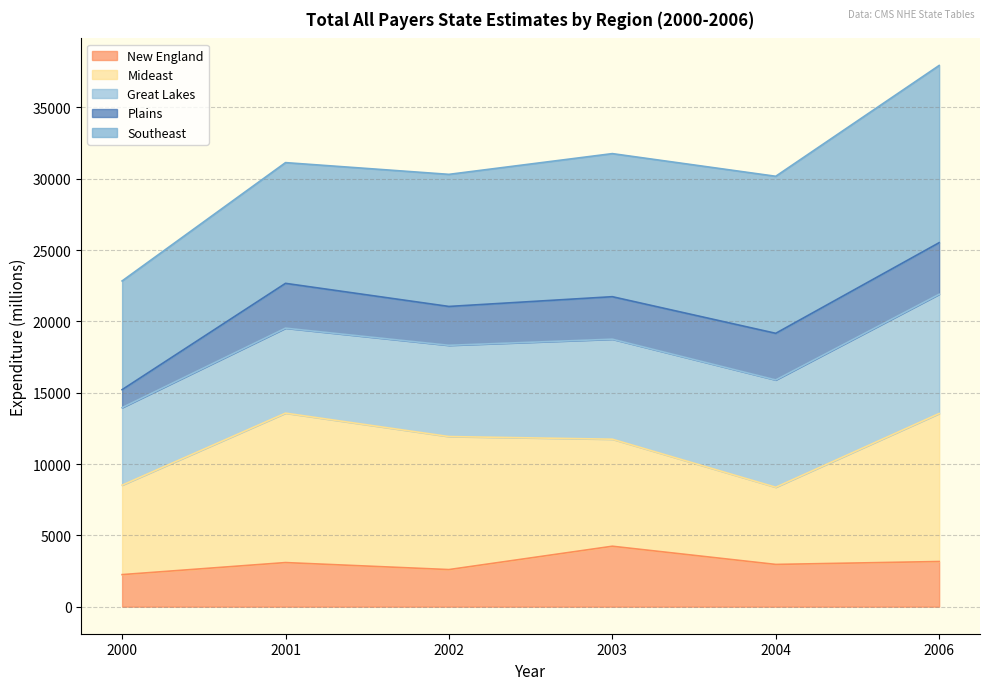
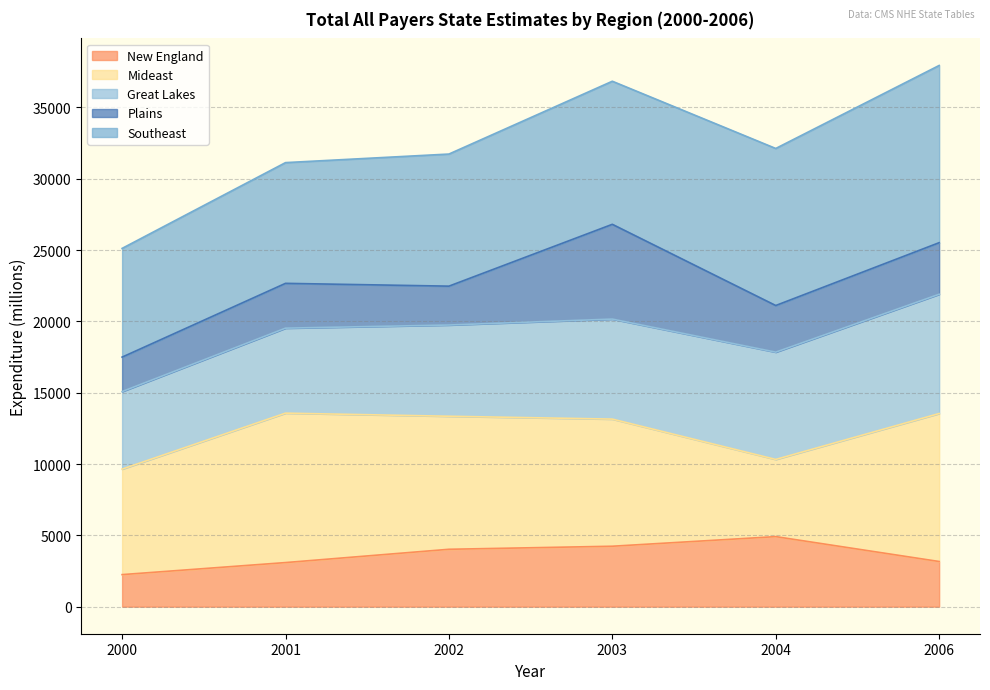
Mideast, 2000: 6300 -> 7400
Plains, 2000: 1300 -> 2400
New England, 2002: 2600 -> 4000
Mideast, 2003: 7500 -> 8900
Plains, 2003: 3000 -> 6600
New England, 2004: 3000 -> 4900
